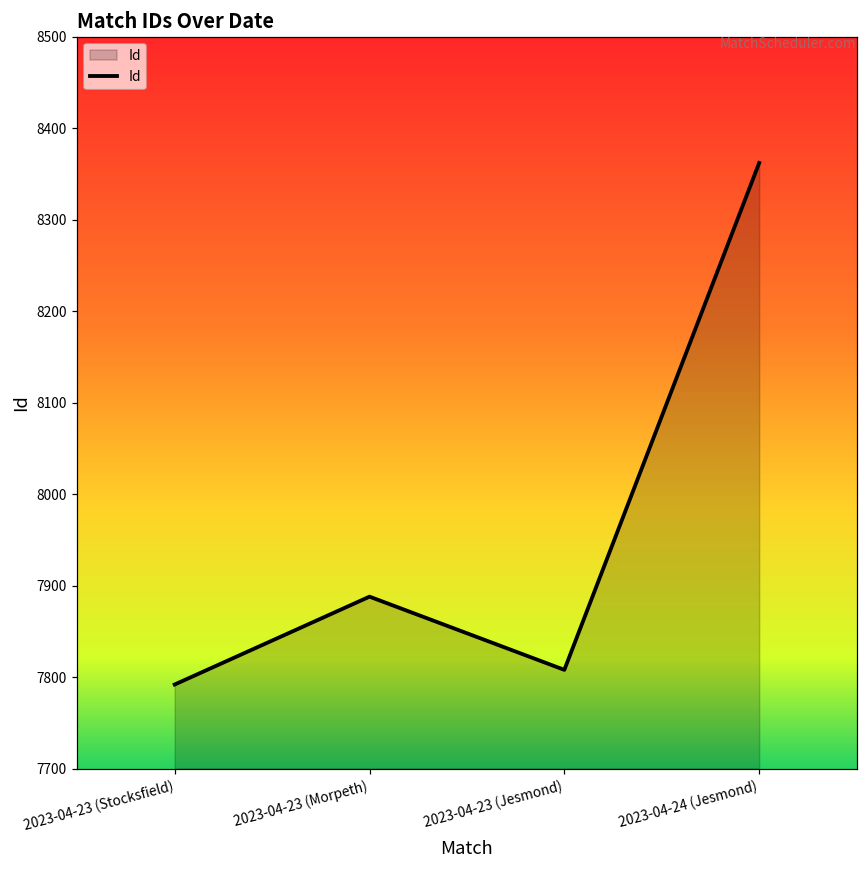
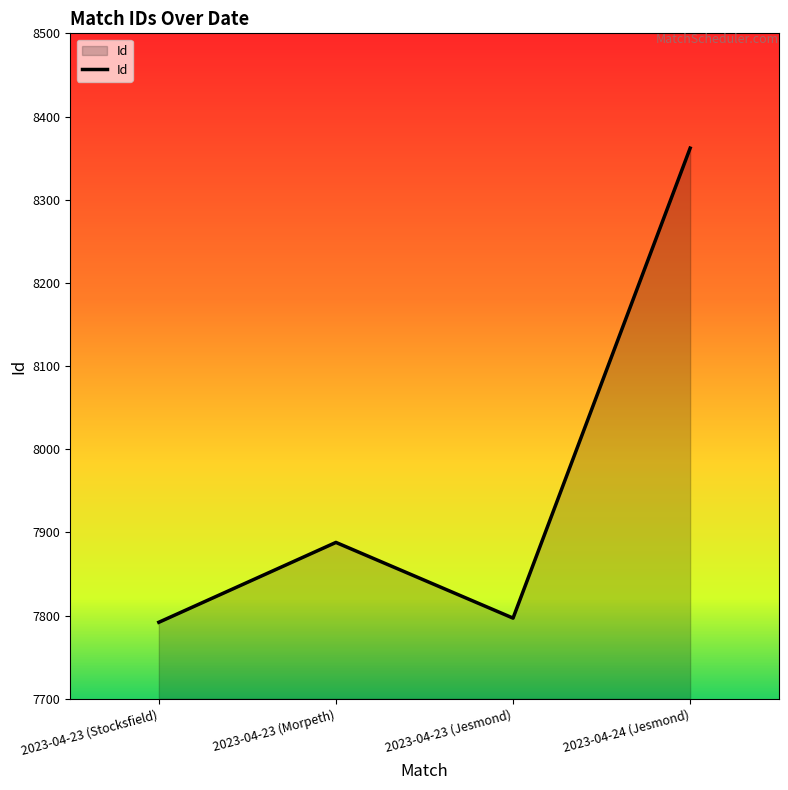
2023-04-23 (Jesmond): 7810 -> 7800
